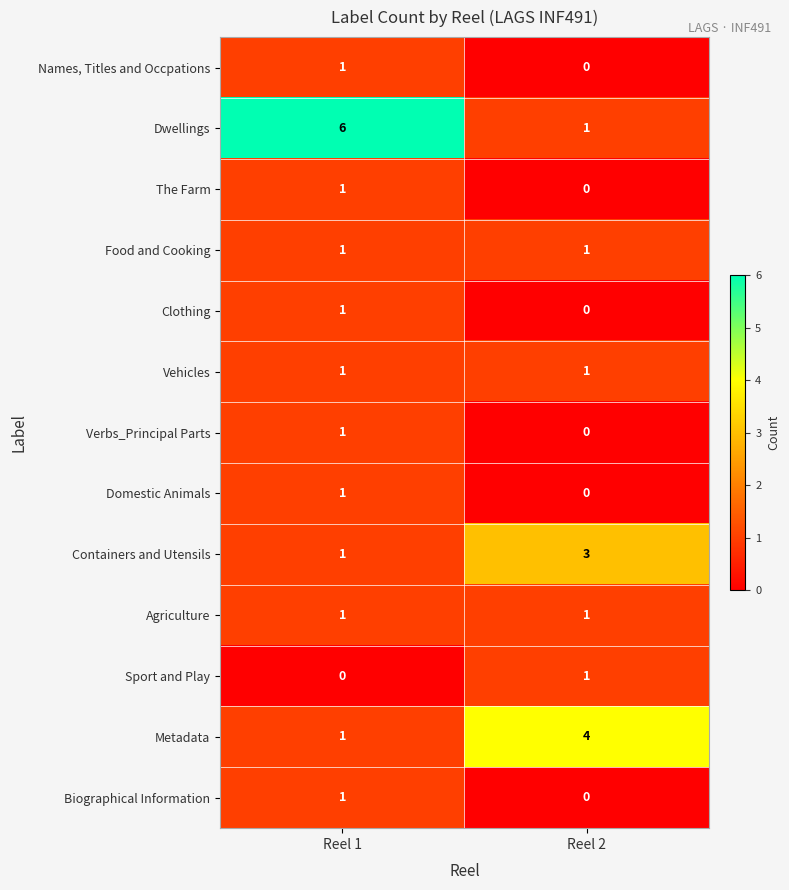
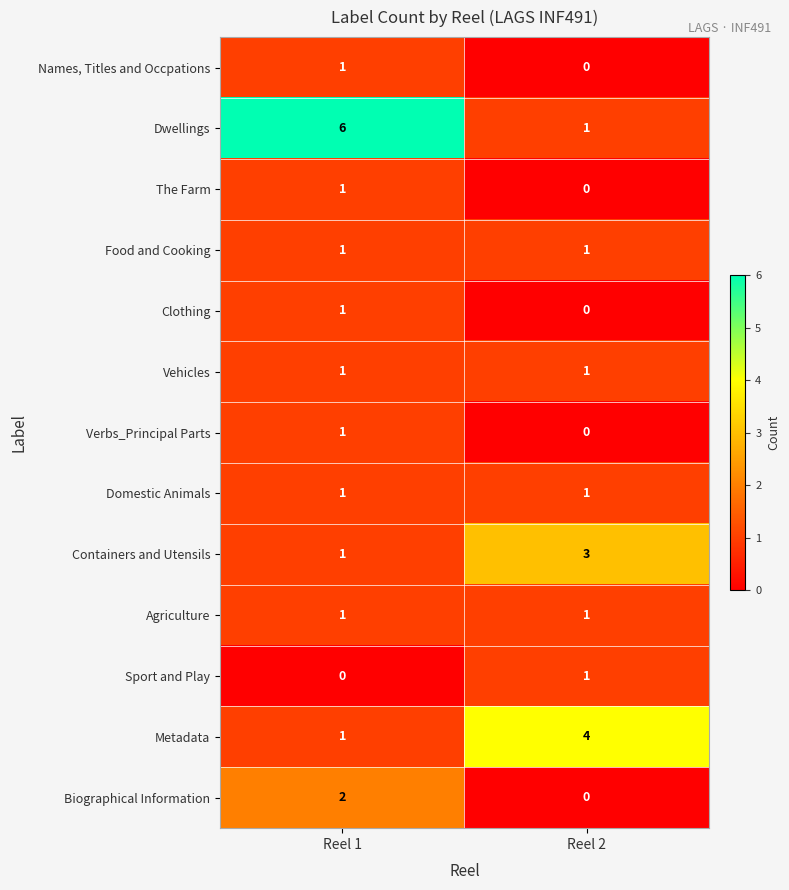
Domestic Animals, Reel 2: 0 -> 1
Biographical Information, Reel 1: 1 -> 2
